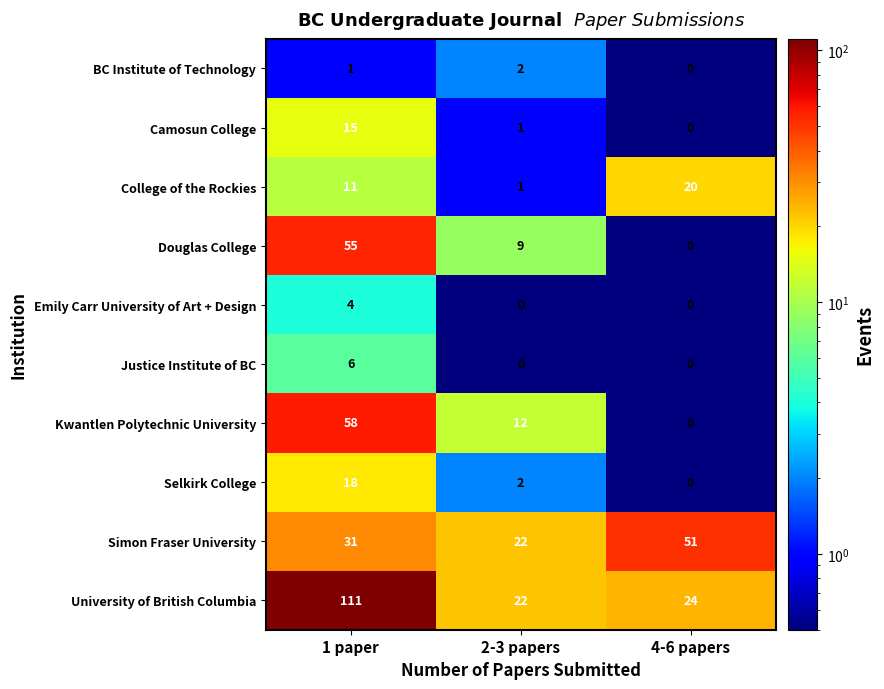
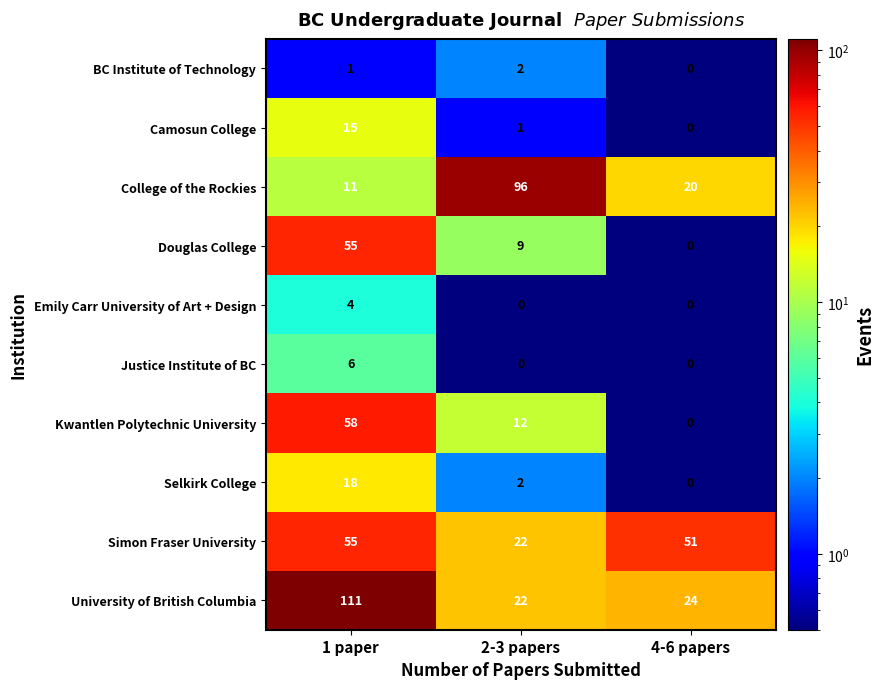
College of the Rockies, 2-3 papers: 1 -> 96
Simon Fraser University, 1 paper: 31 -> 55
